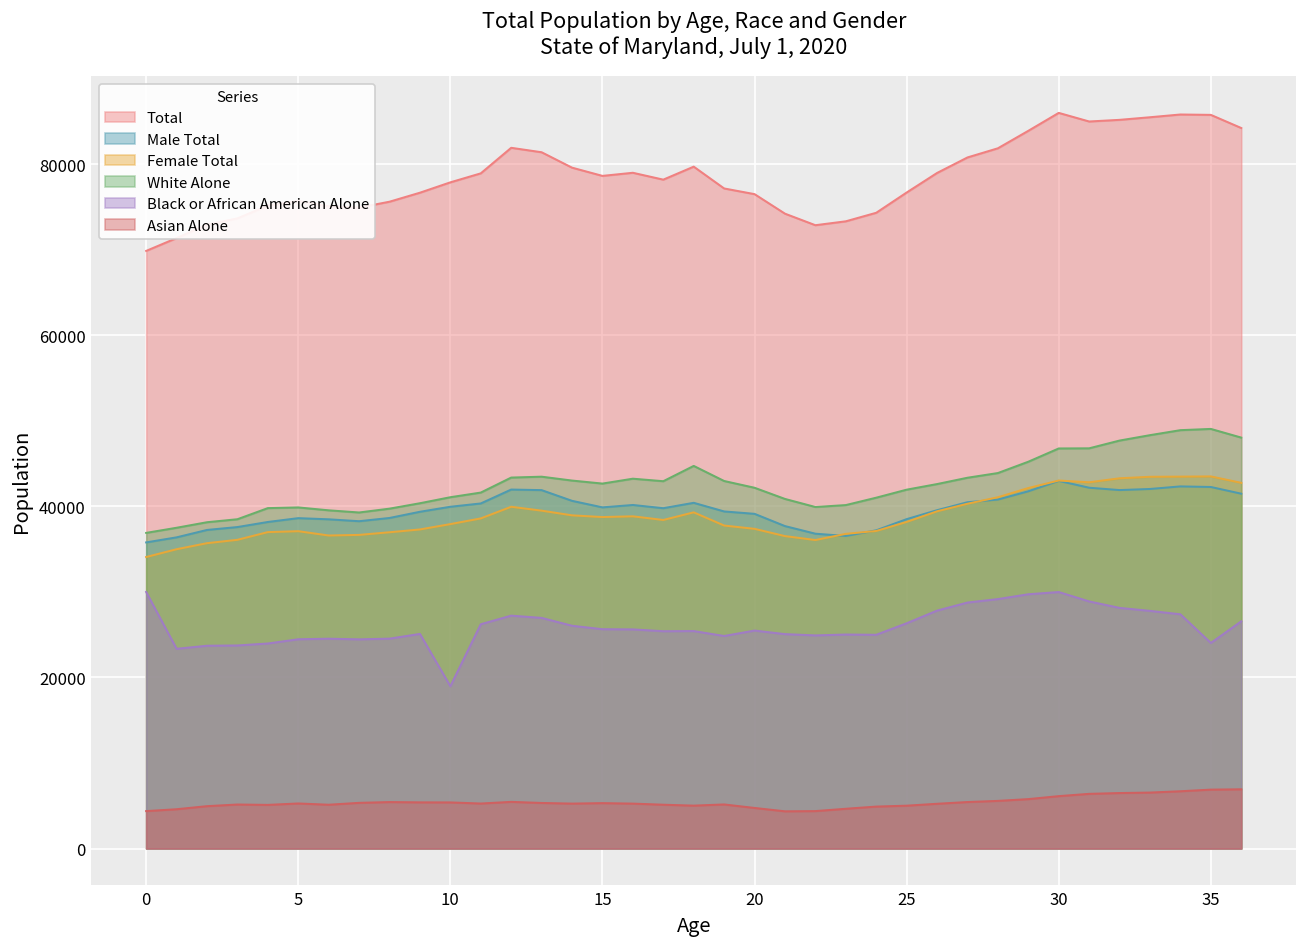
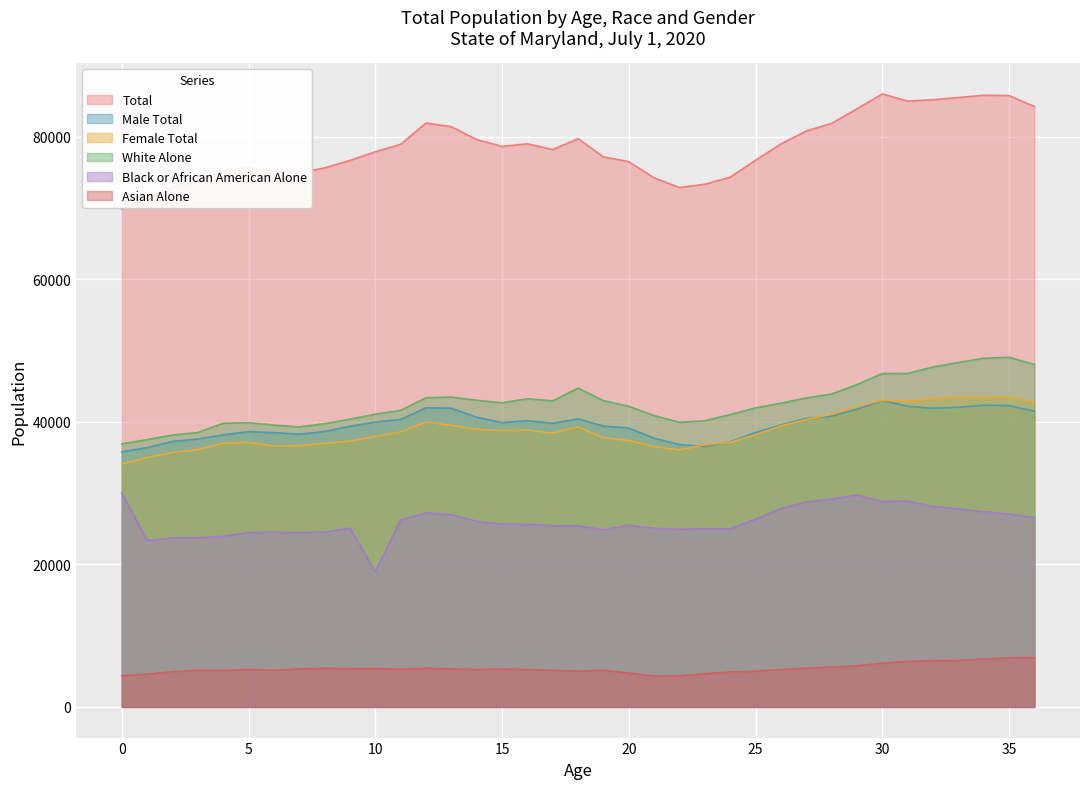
Black or African American Alone, 30: 30000 -> 29000
Black or African American Alone, 35: 24000 -> 27000
